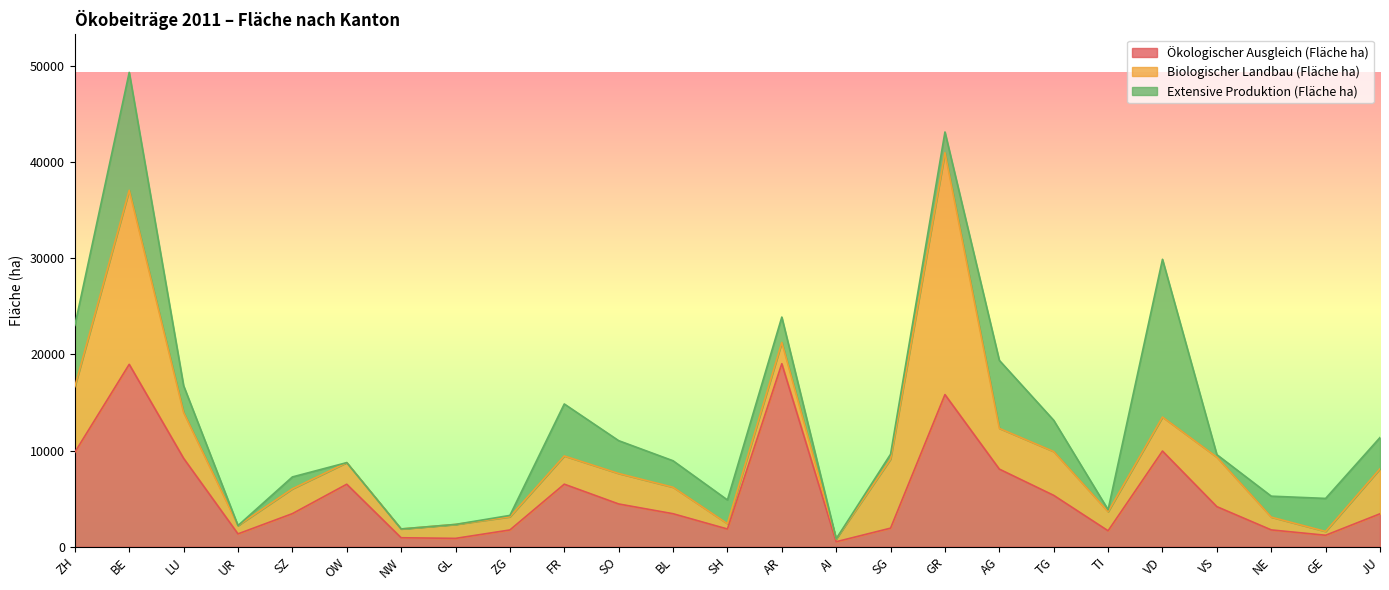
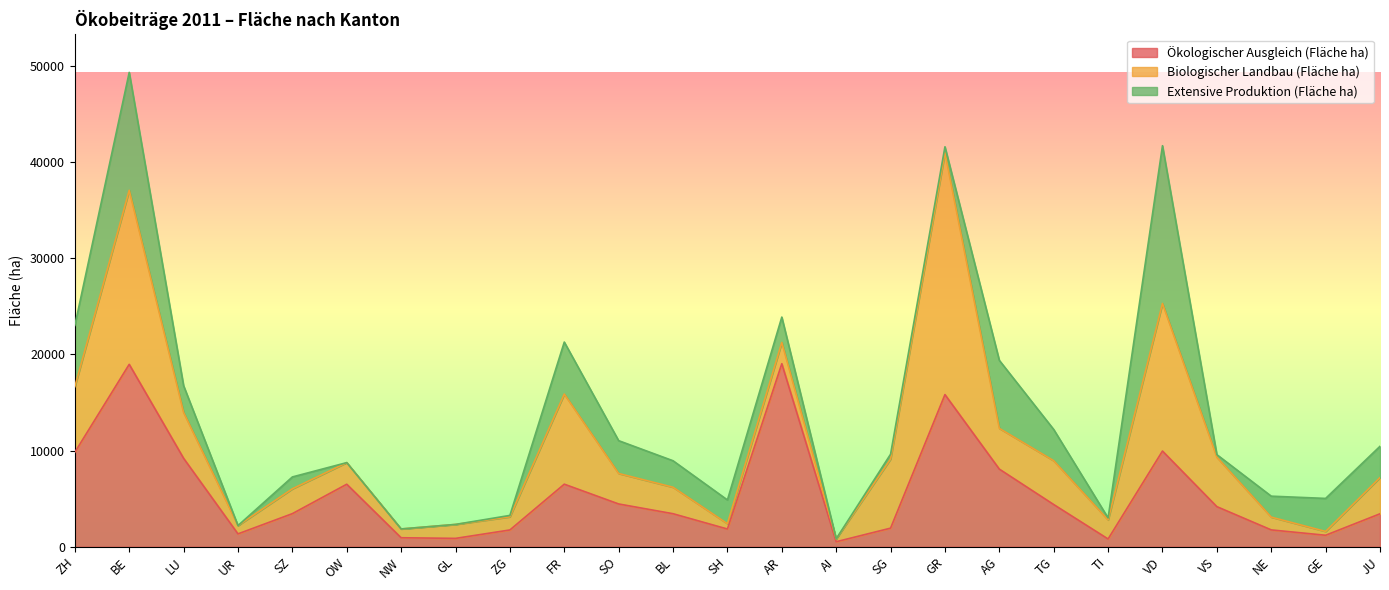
Biologischer Landbau (Fläche ha), FR: 3000 -> 9000
Extensive Produktion (Fläche ha), GR: 2000 -> 1000
Ökologischer Ausgleich (Fläche ha), TG: 5000 -> 4000
Ökologischer Ausgleich (Fläche ha), TI: 2000 -> 1000
Biologischer Landbau (Fläche ha), VD: 4000 -> 15000
Biologischer Landbau (Fläche ha), JU: 5000 -> 4000
